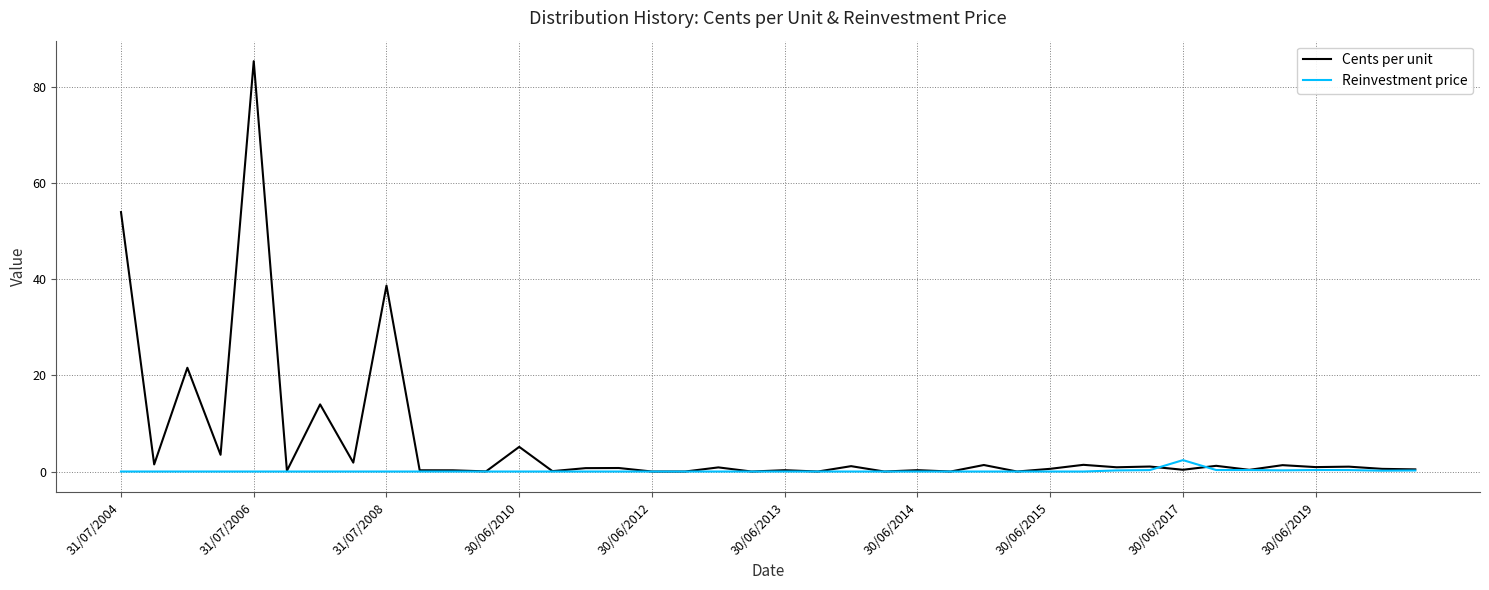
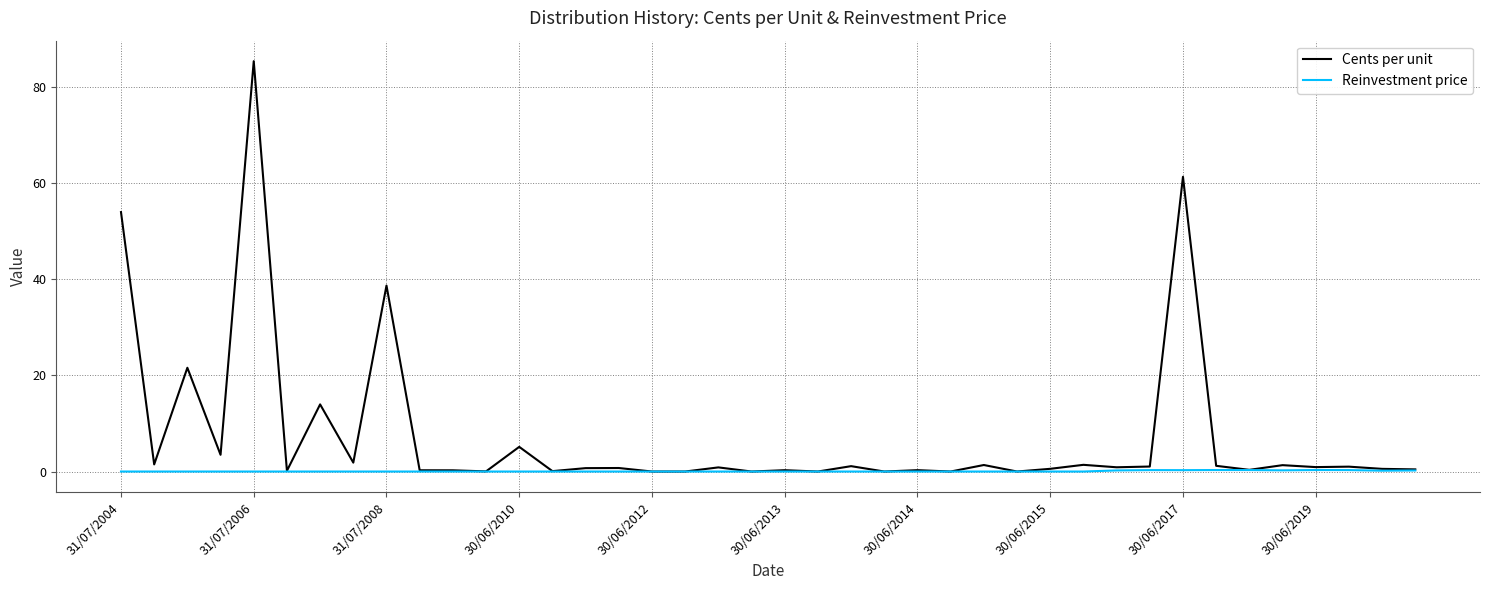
Cents per unit, 30/06/2017: 0 -> 61
Reinvestment price, 30/06/2017: 2 -> 0
